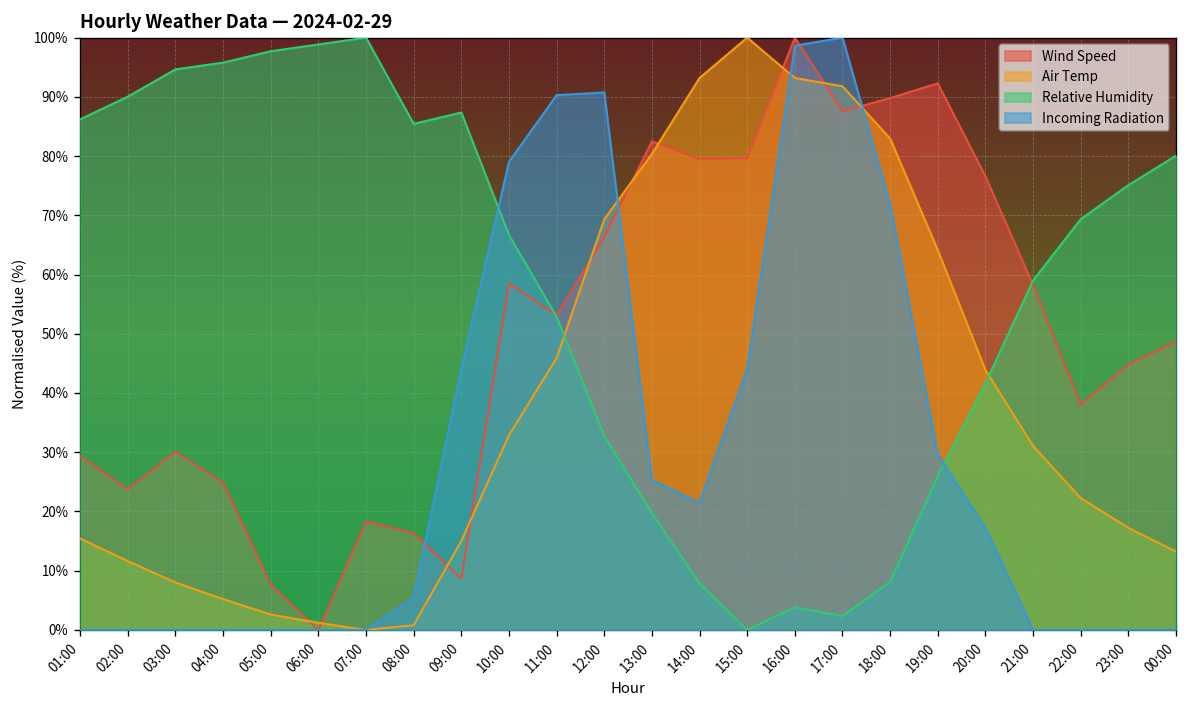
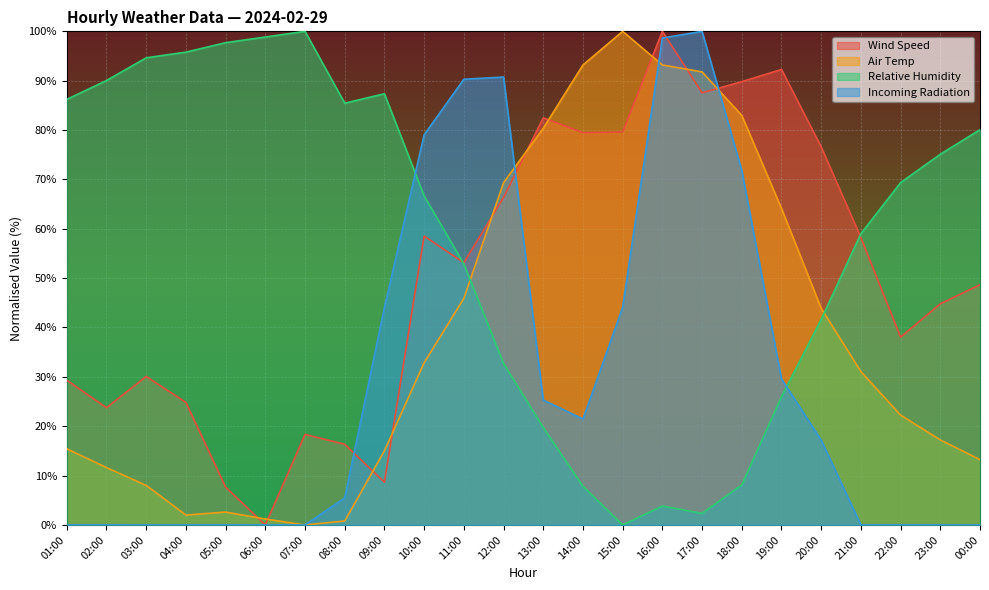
Air Temp, 04:00: 5% -> 2%
